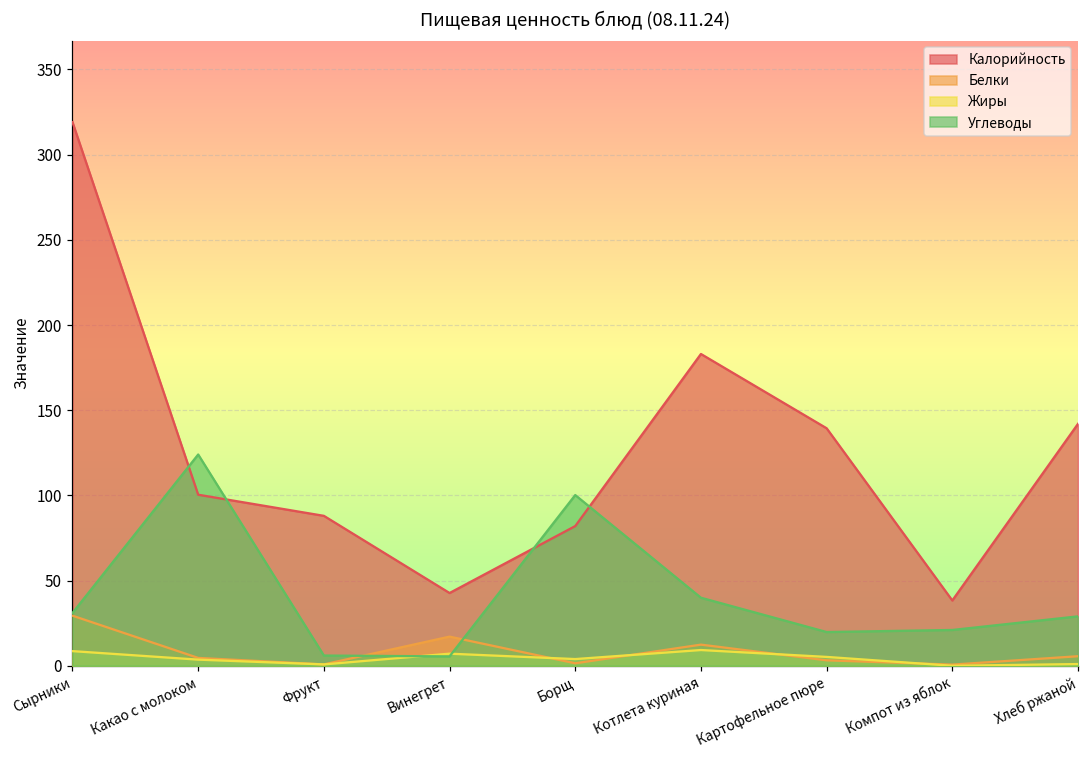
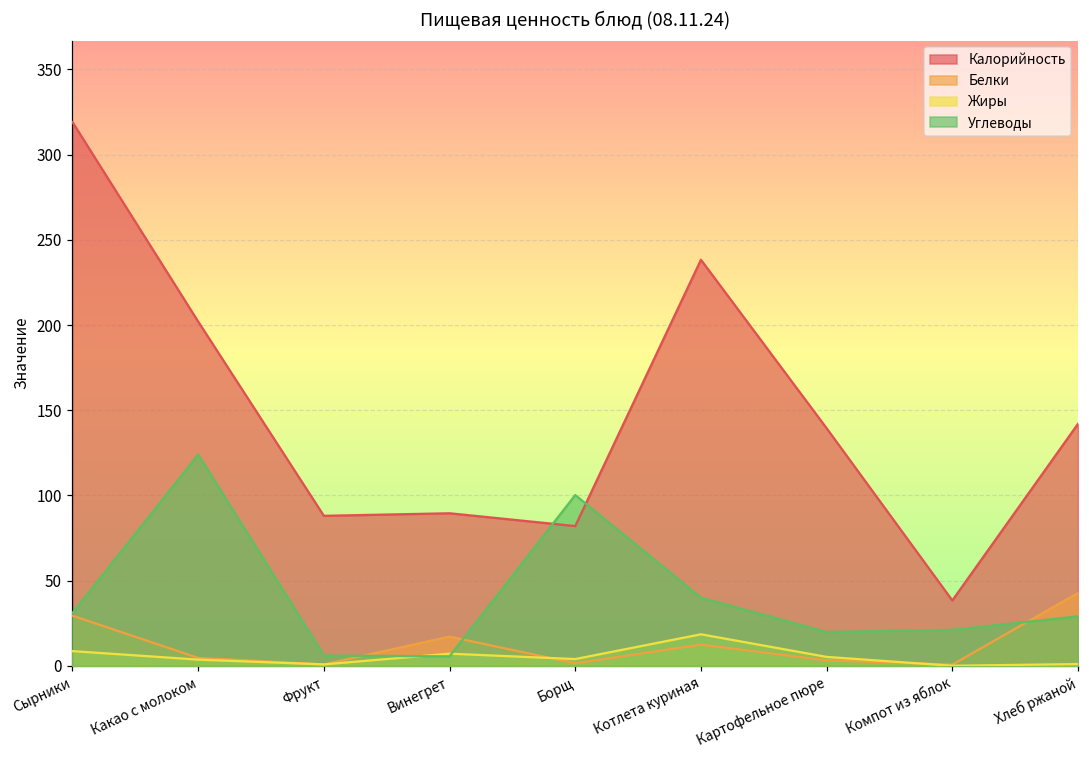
Калорийность, Какао с молоком: 100 -> 202
Калорийность, Винегрет: 43 -> 90
Калорийность, Котлета куриная: 183 -> 238
Жиры, Котлета куриная: 9 -> 18
Белки, Хлеб ржаной: 6 -> 43
